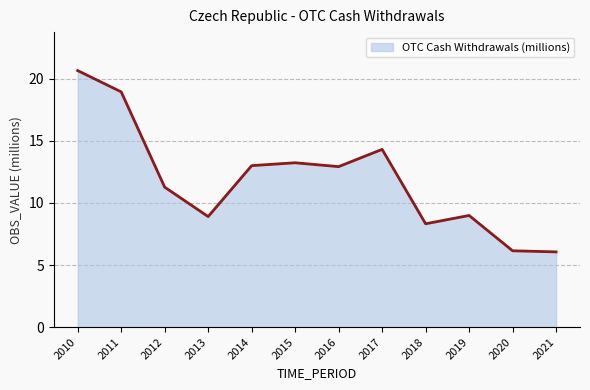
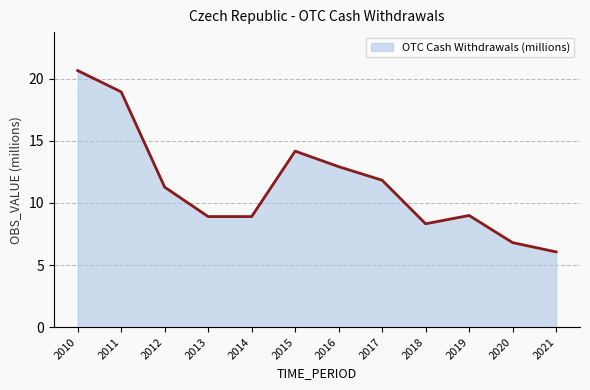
2014: 13.0 -> 8.9
2015: 13.2 -> 14.2
2017: 14.3 -> 11.8
2020: 6.1 -> 6.8
